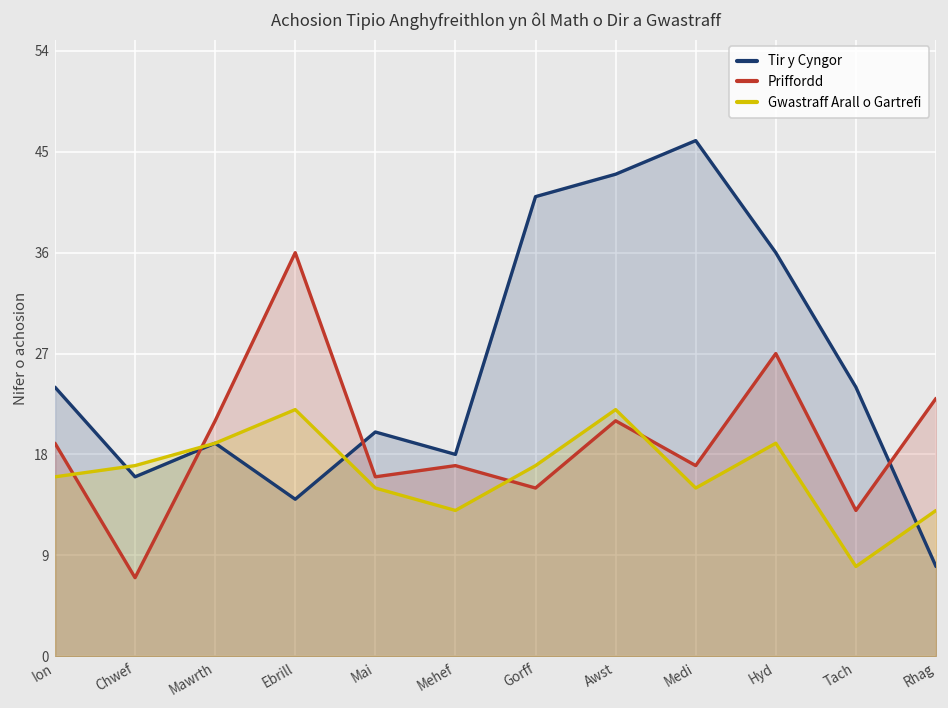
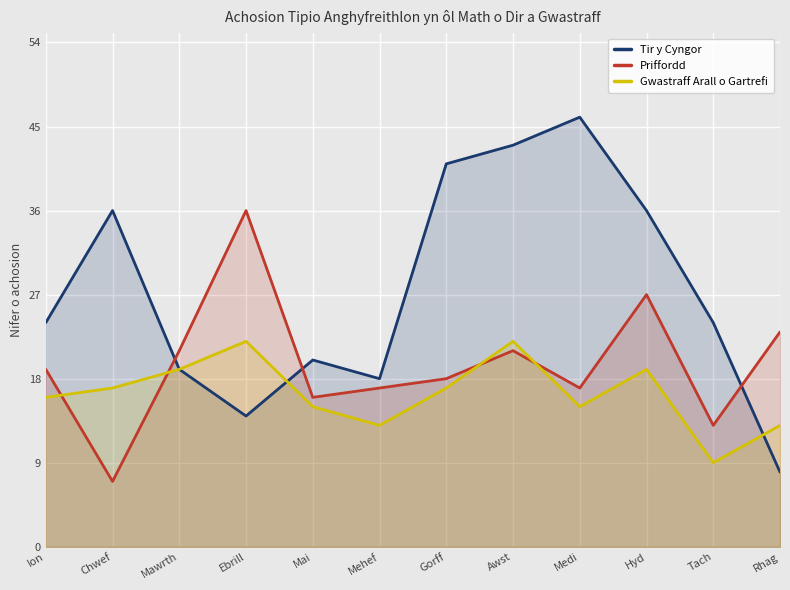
Tir y Cyngor, Chwef: 16 -> 36
Priffordd, Gorff: 15 -> 18
Gwastraff Arall o Gartrefi, Tach: 8 -> 9
